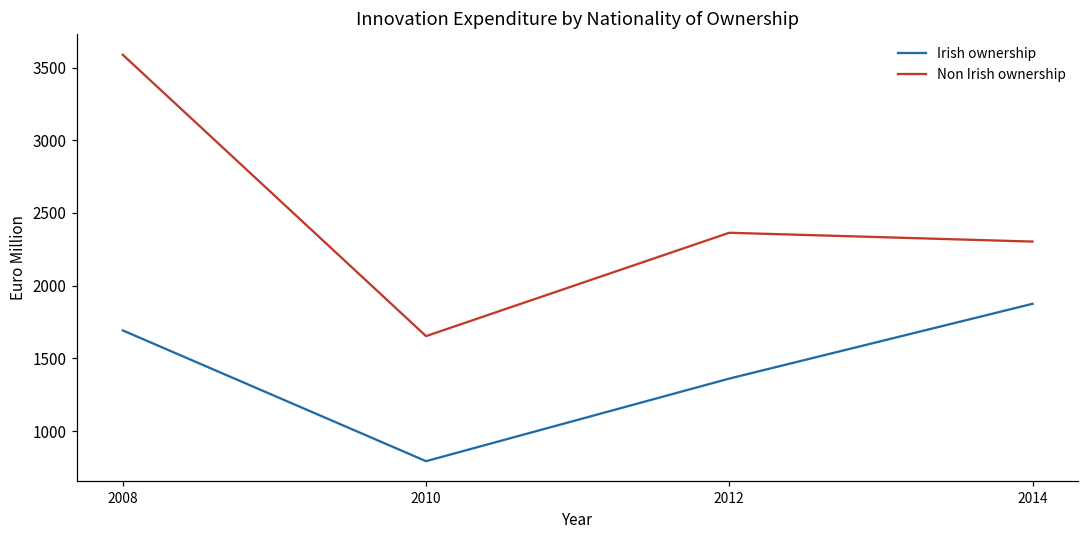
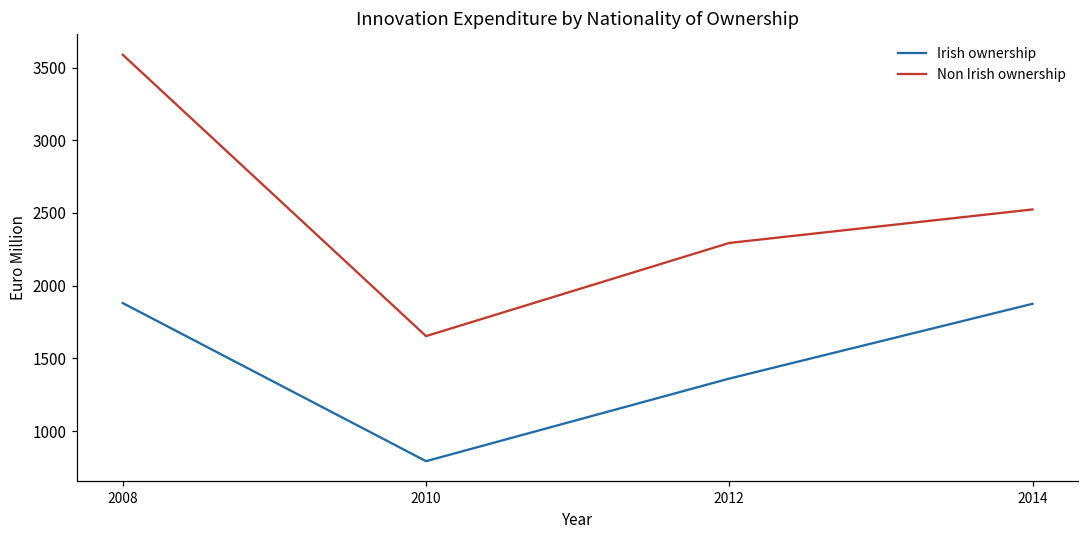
Irish ownership, 2008: 1690 -> 1880
Non Irish ownership, 2012: 2360 -> 2290
Non Irish ownership, 2014: 2300 -> 2520
